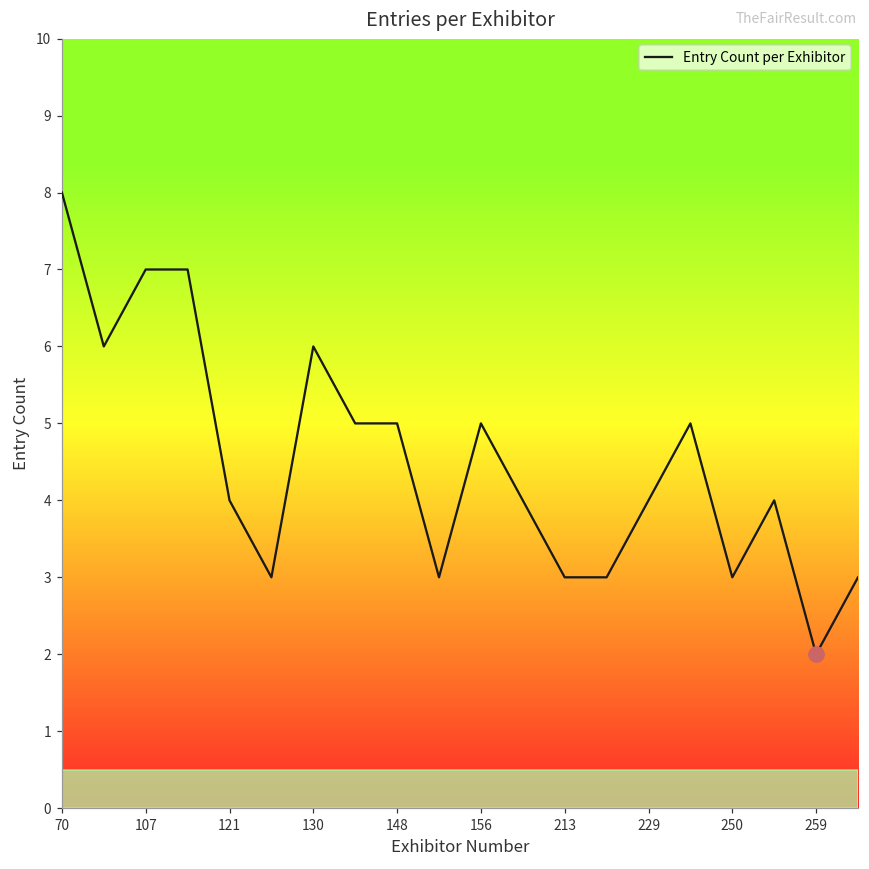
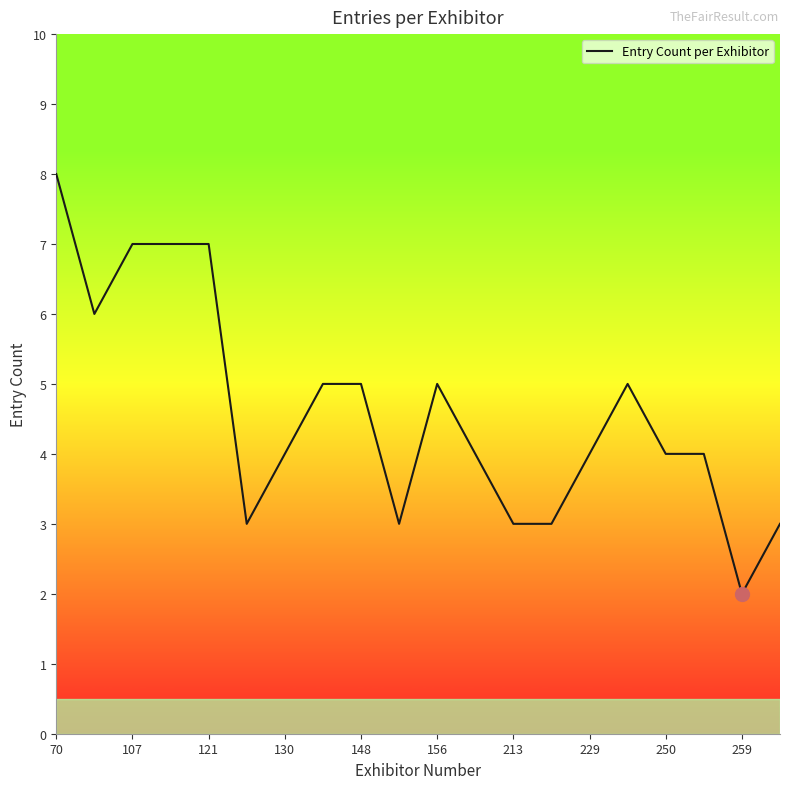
Entry Count per Exhibitor, 121: 4 -> 7
Entry Count per Exhibitor, 130: 6 -> 4
Entry Count per Exhibitor, 250: 3 -> 4
